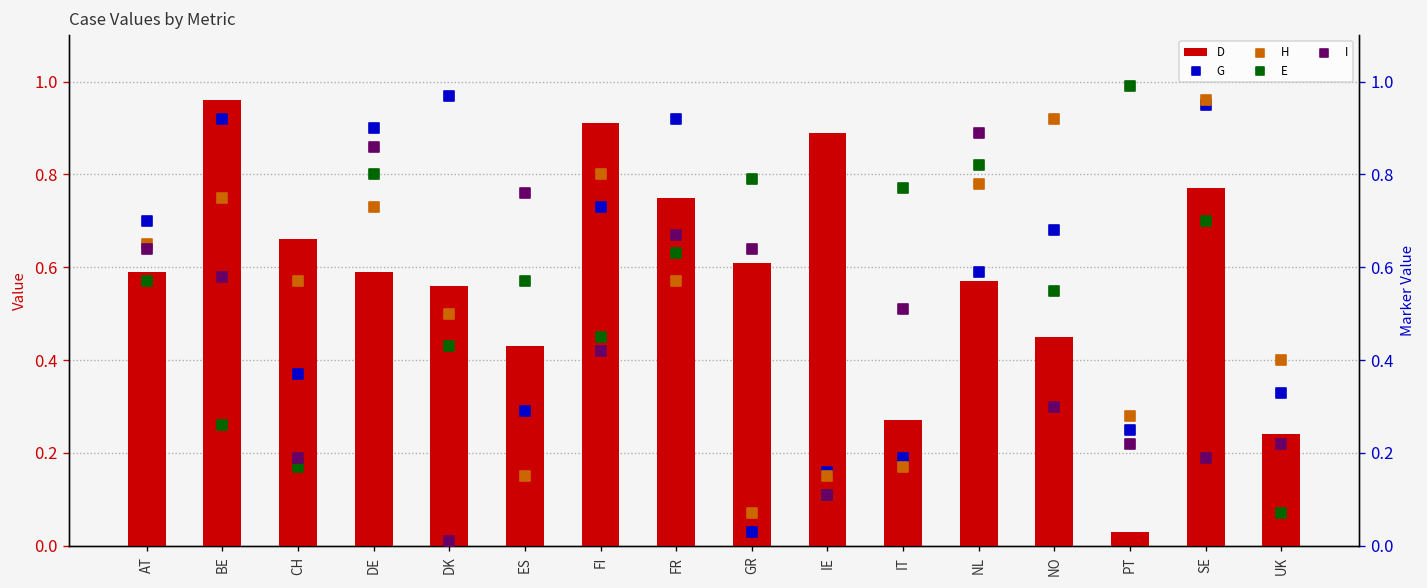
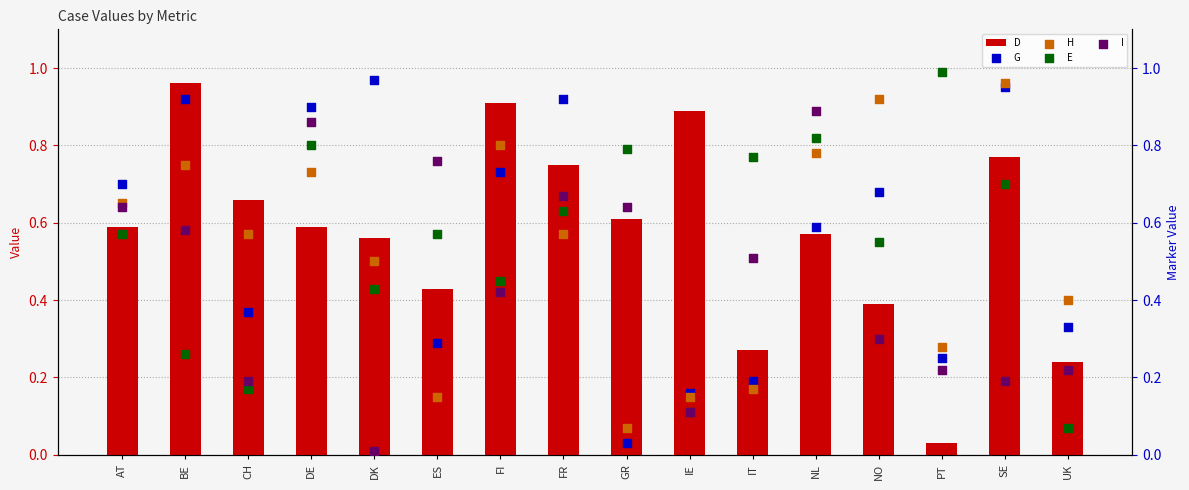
D, NO: 0.45 -> 0.39
